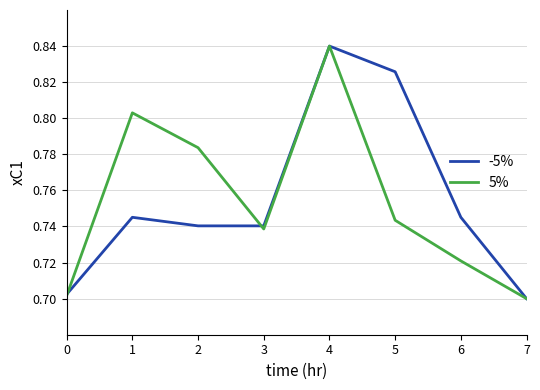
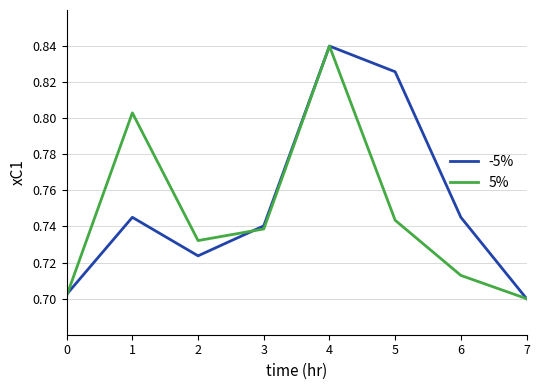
-5%, 2: 0.740 -> 0.724
5%, 2: 0.784 -> 0.732
5%, 6: 0.721 -> 0.713
